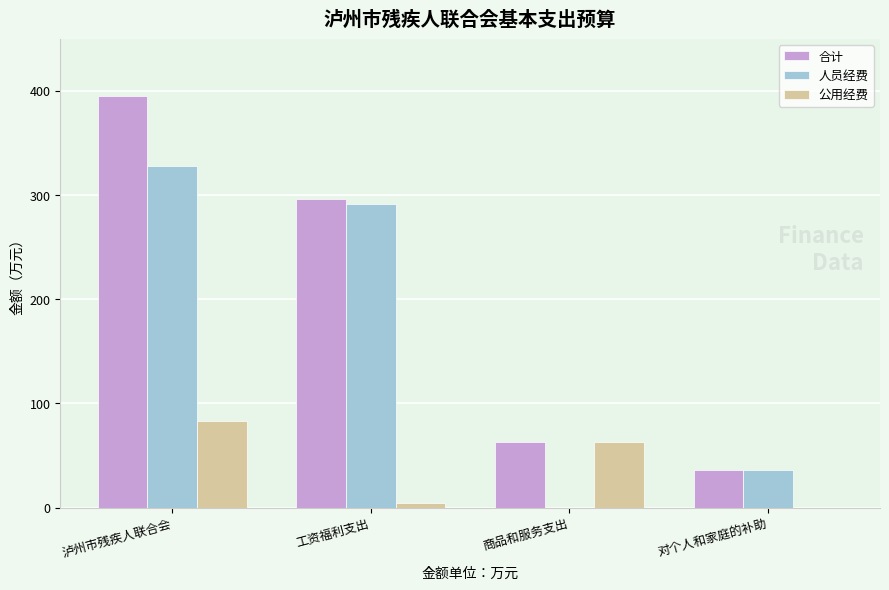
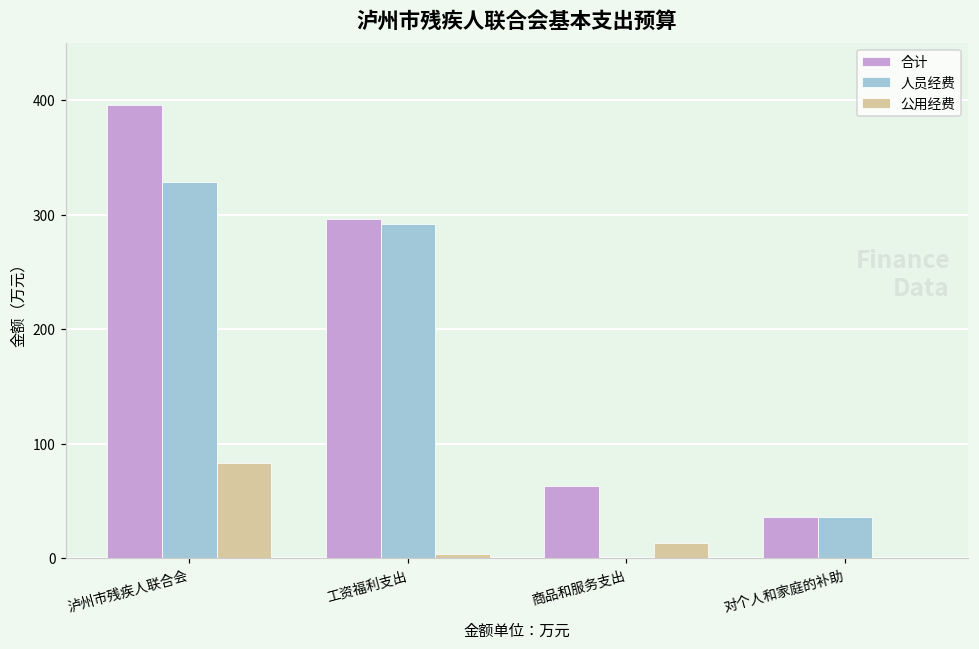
公用经费, 商品和服务支出: 63 -> 14
